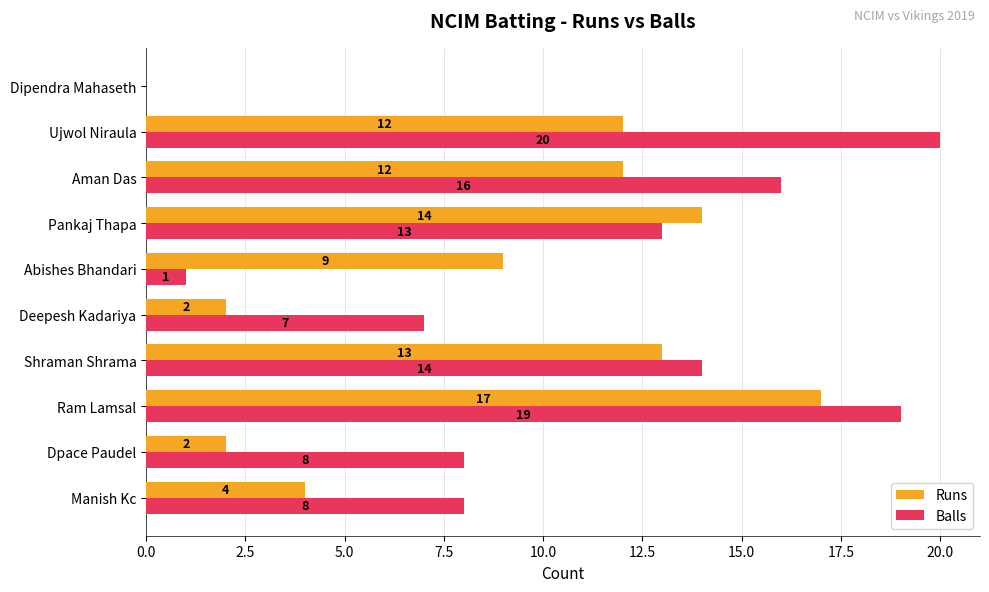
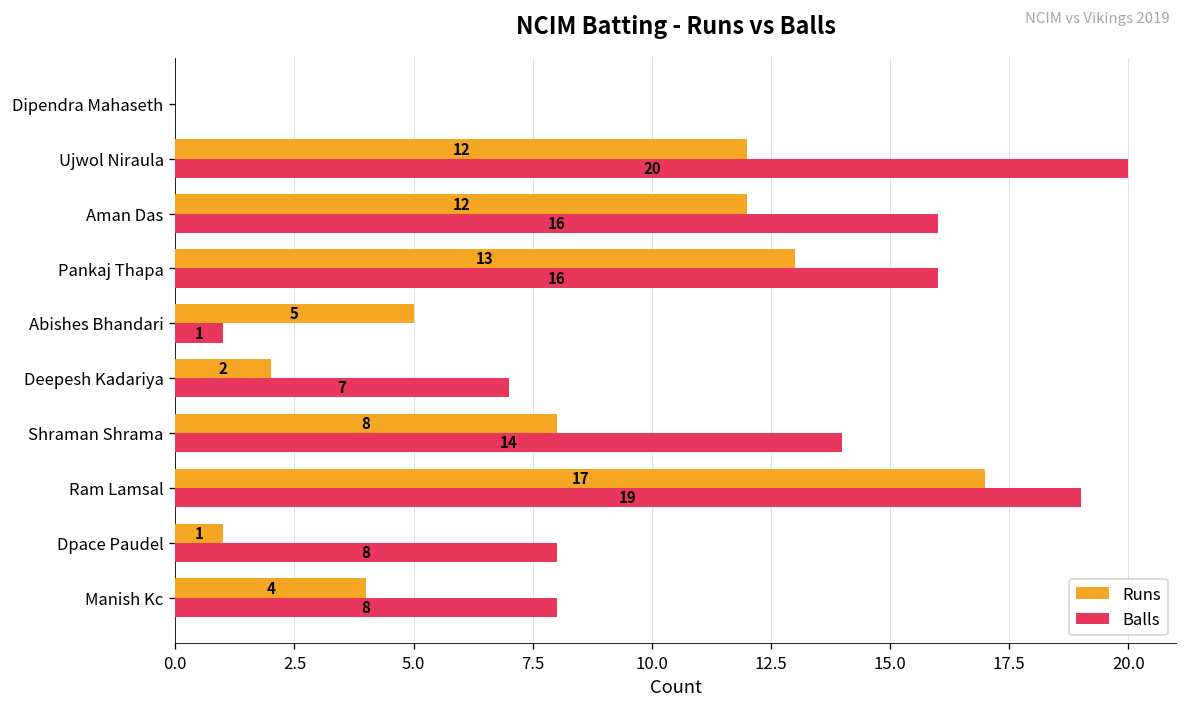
Runs, Pankaj Thapa: 14 -> 13
Balls, Pankaj Thapa: 13 -> 16
Runs, Abishes Bhandari: 9 -> 5
Runs, Shraman Shrama: 13 -> 8
Runs, Dpace Paudel: 2 -> 1
